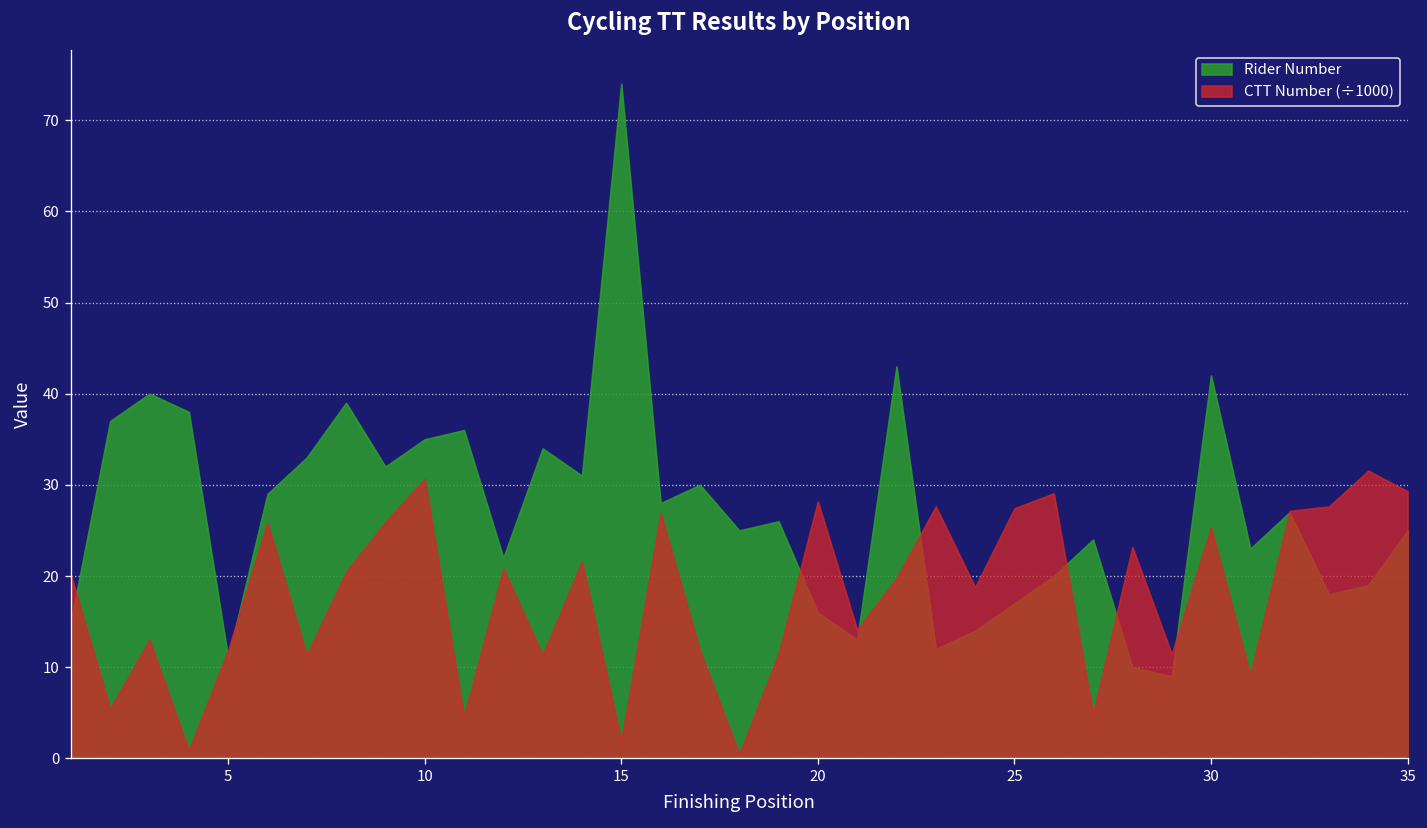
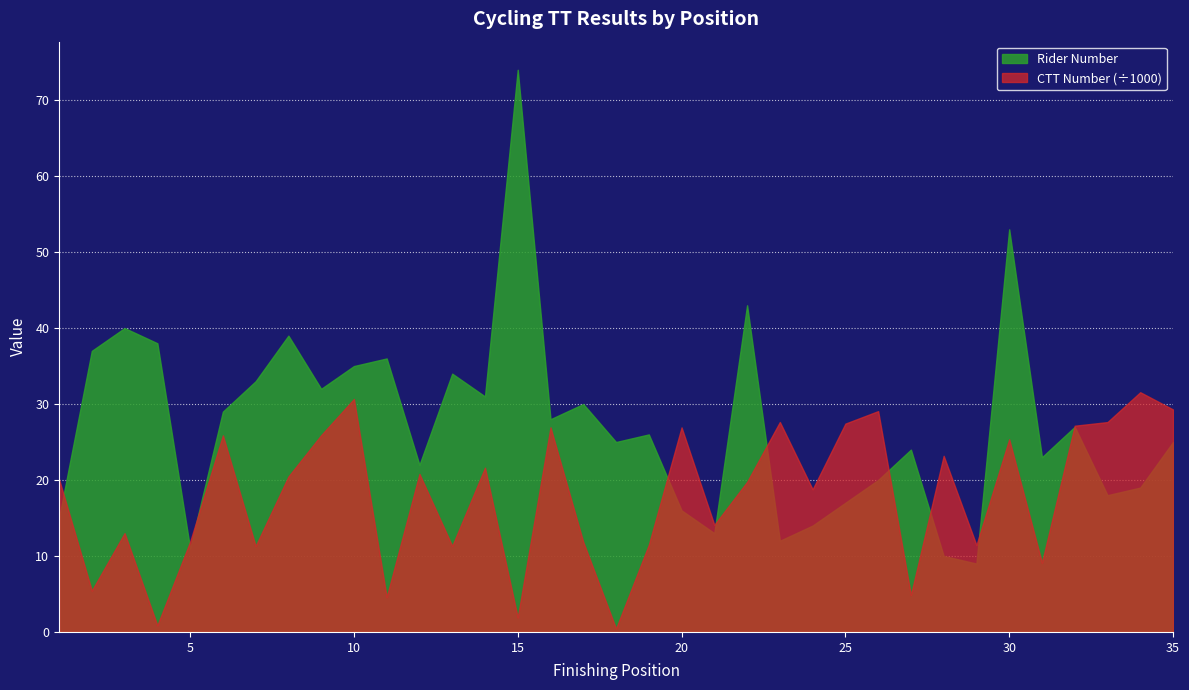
CTT Number (÷1000), 20: 28 -> 27
Rider Number, 30: 42 -> 53
